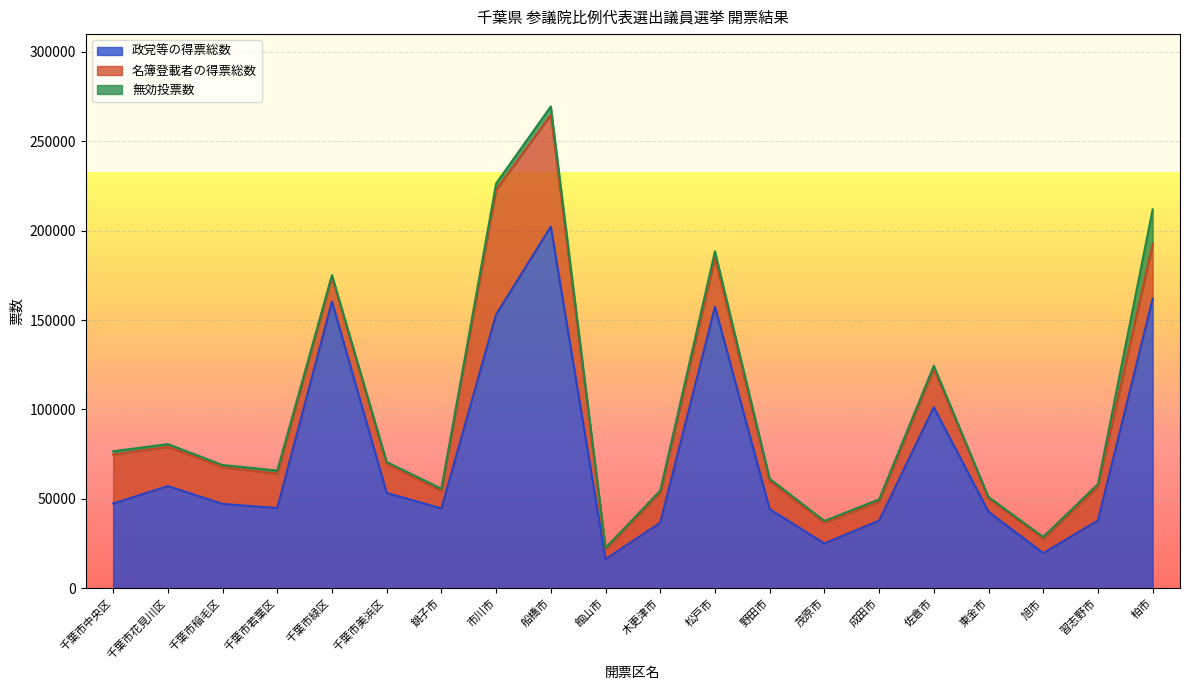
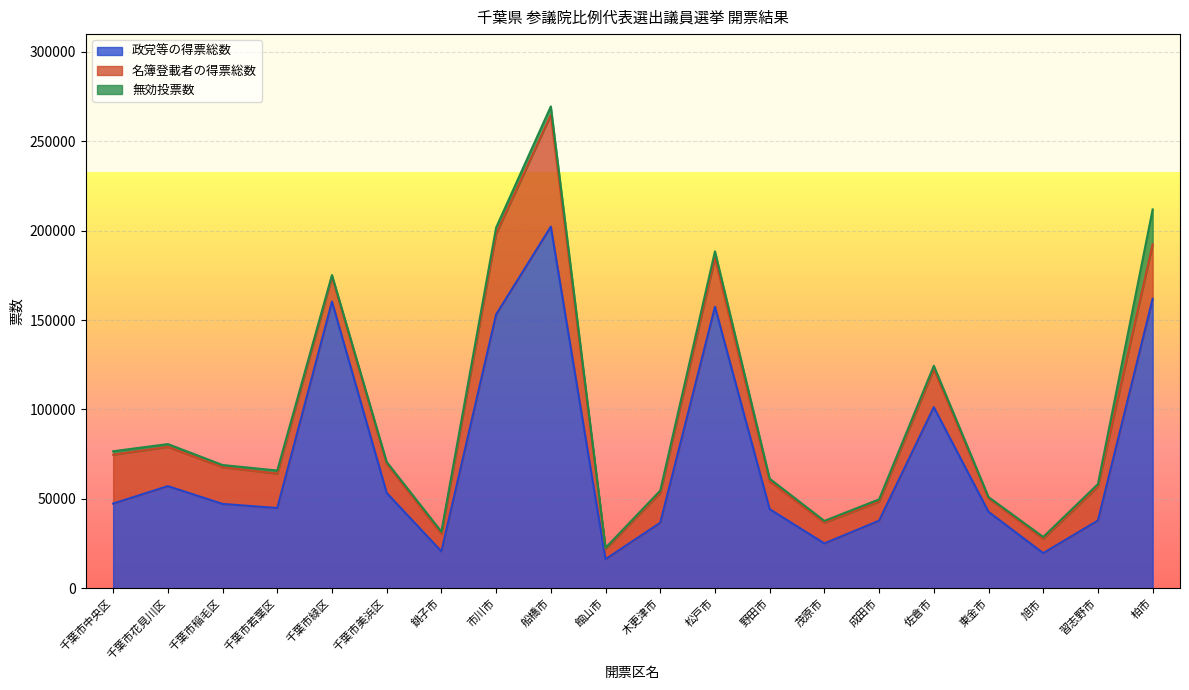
政党等の得票総数, 銚子市: 45000 -> 21000
名簿登載者の得票総数, 市川市: 70000 -> 45000
